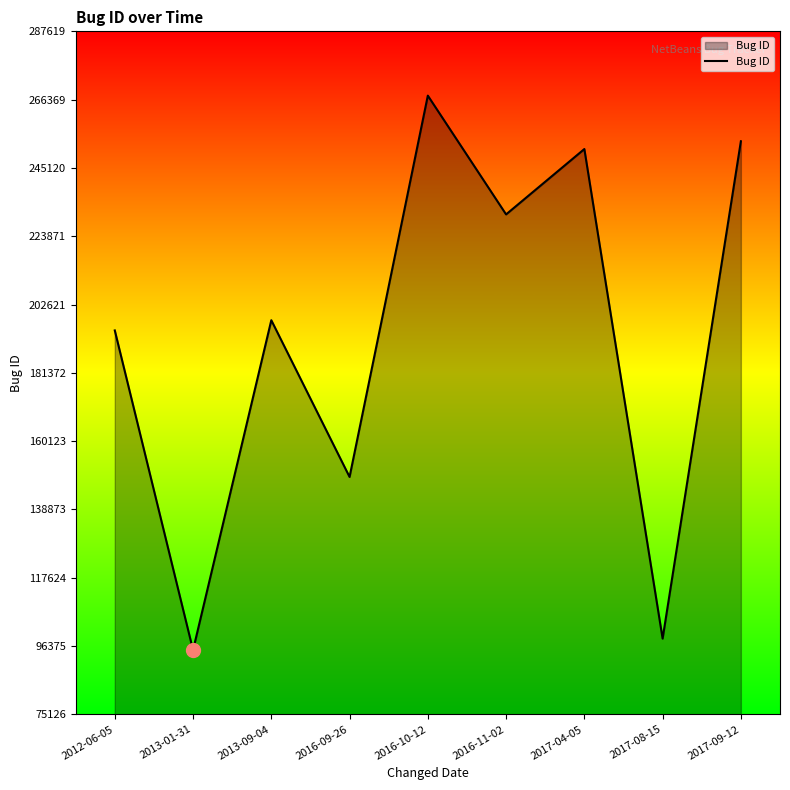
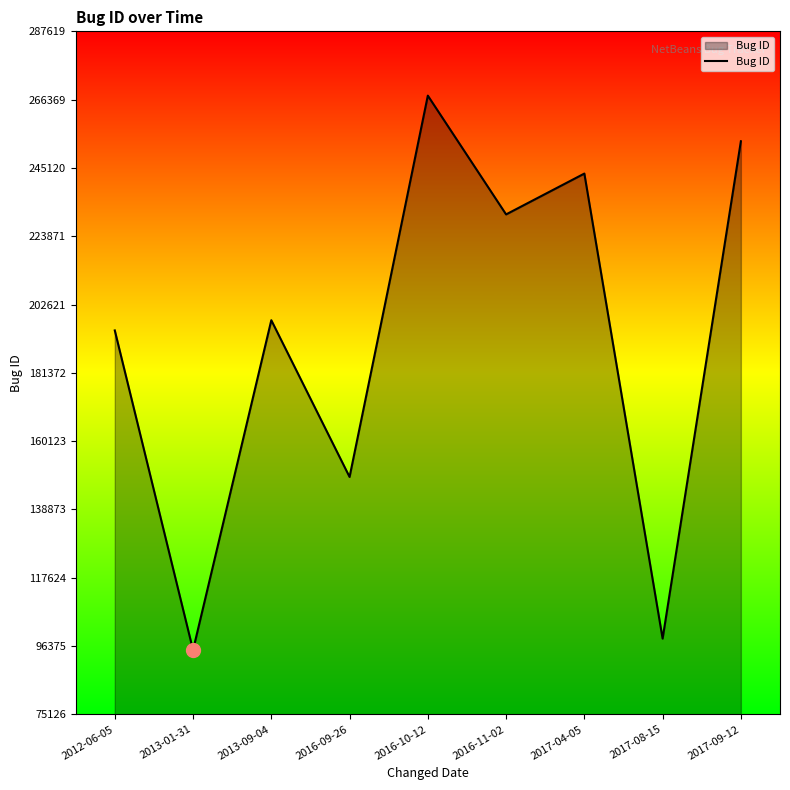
Bug ID, 2017-04-05: 251000 -> 243000
